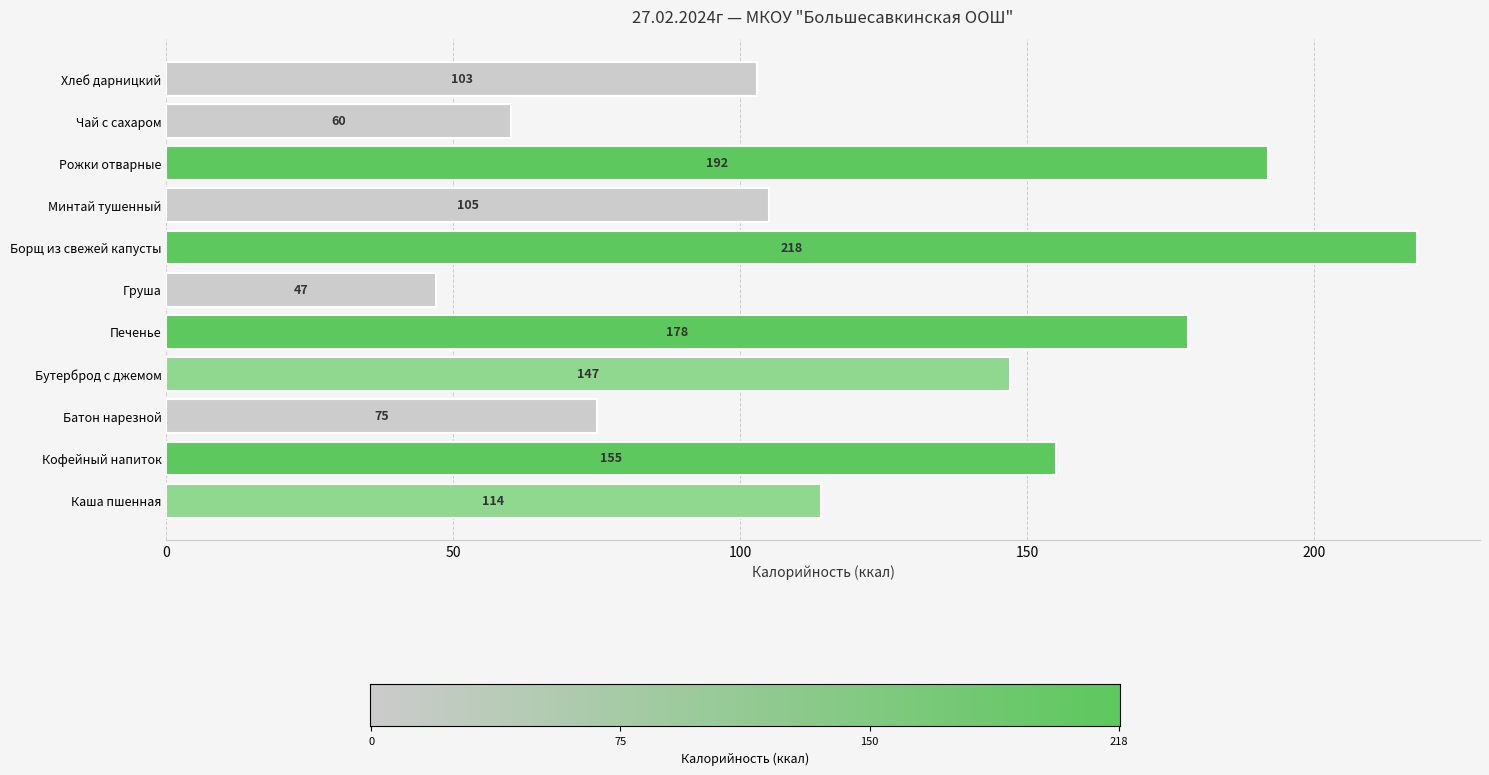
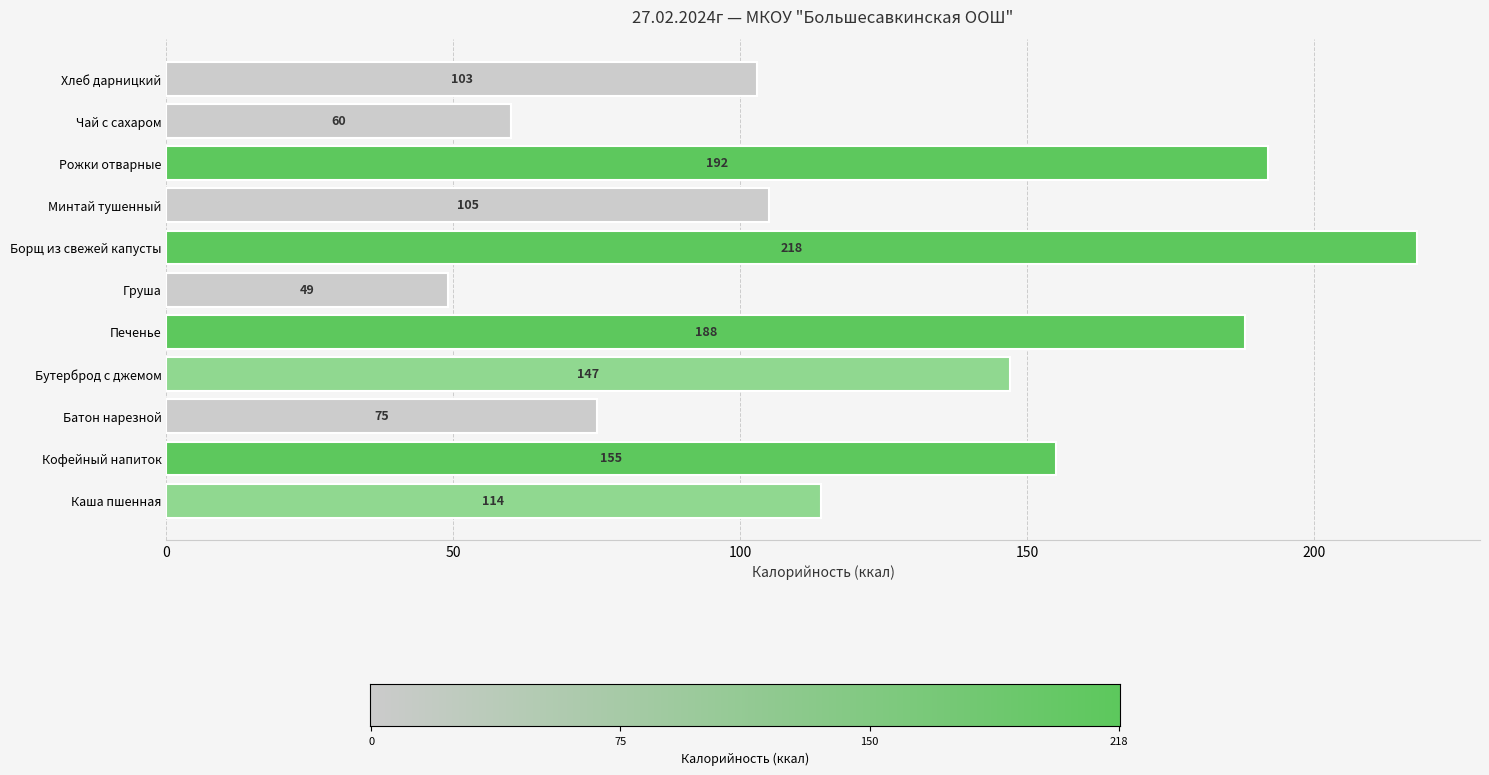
Груша: 47 -> 49
Печенье: 178 -> 188
